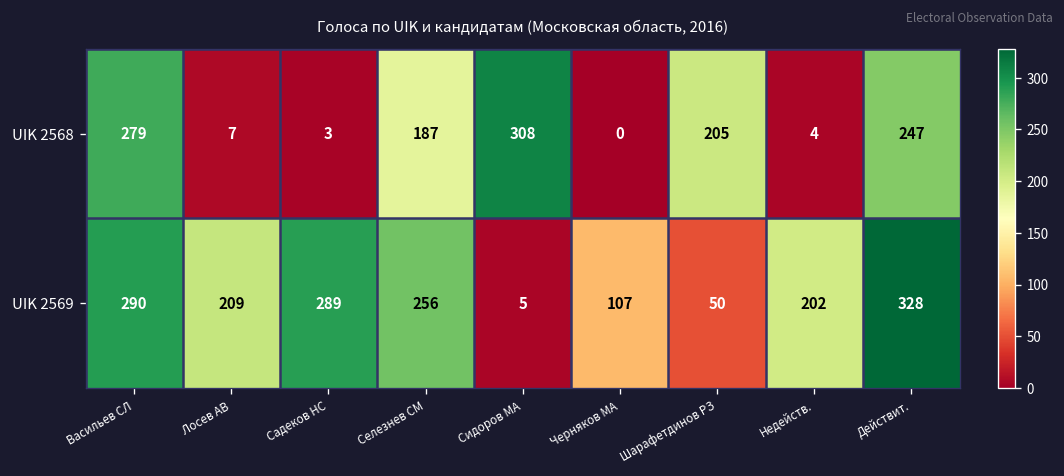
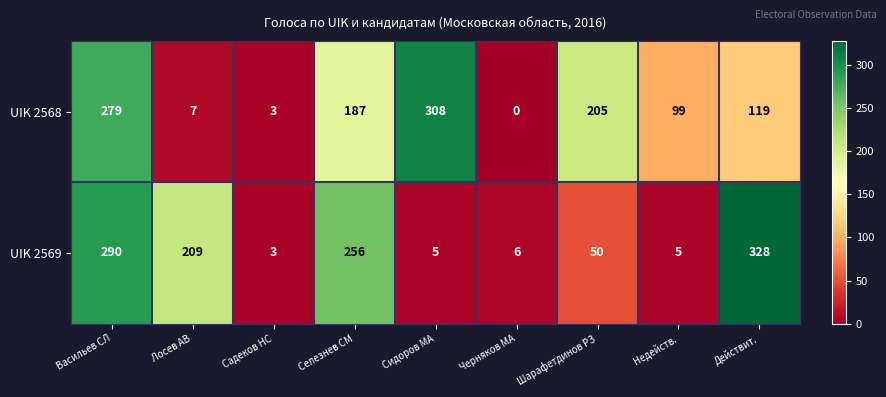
UIK 2568, Недейств.: 4 -> 99
UIK 2568, Действит.: 247 -> 119
UIK 2569, Садеков НС: 289 -> 3
UIK 2569, Черняков МА: 107 -> 6
UIK 2569, Недейств.: 202 -> 5
